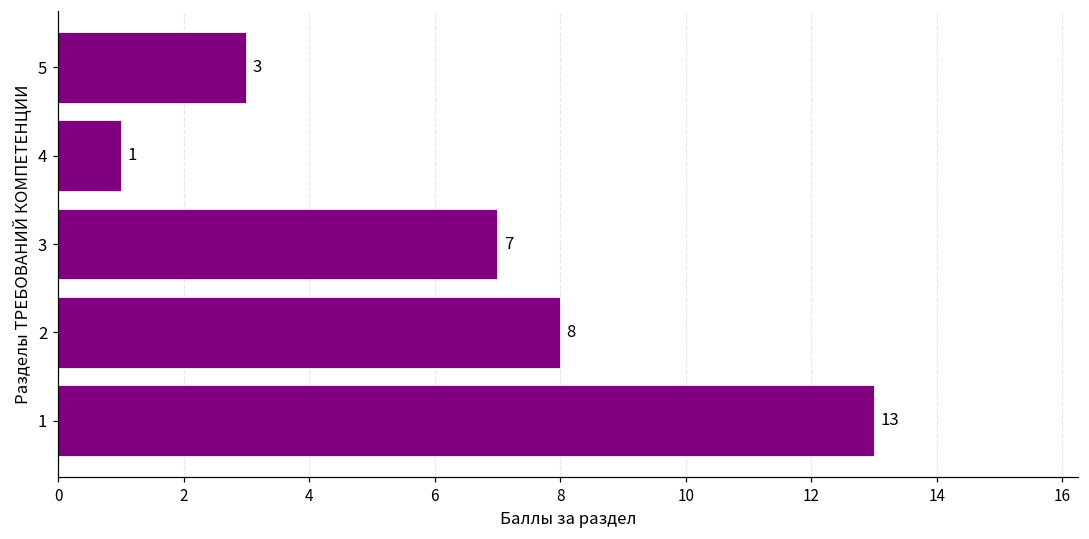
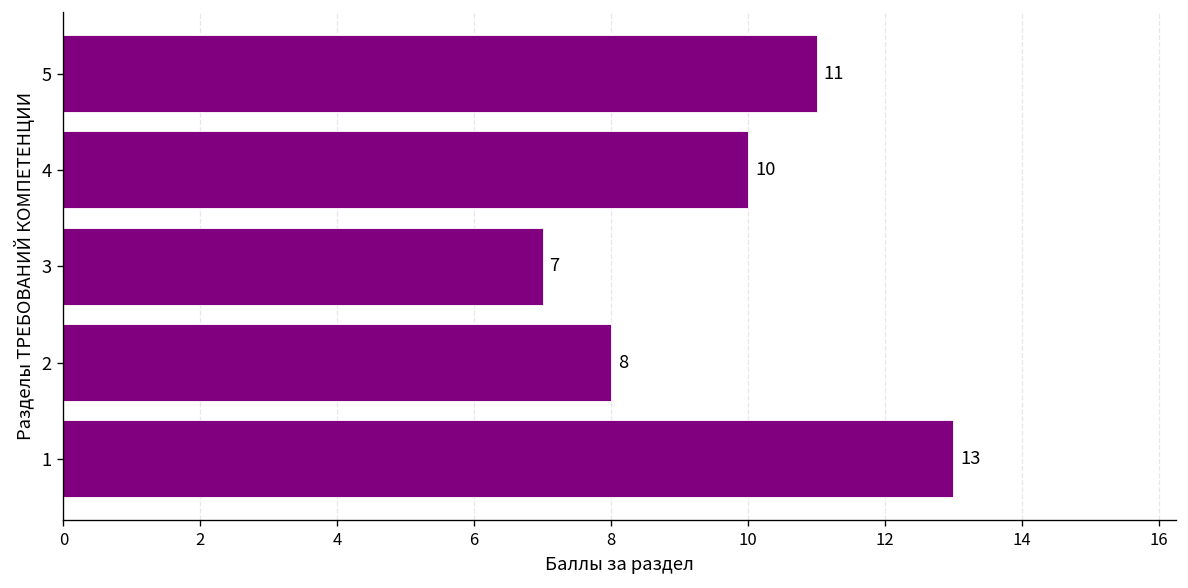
5: 3 -> 11
4: 1 -> 10
